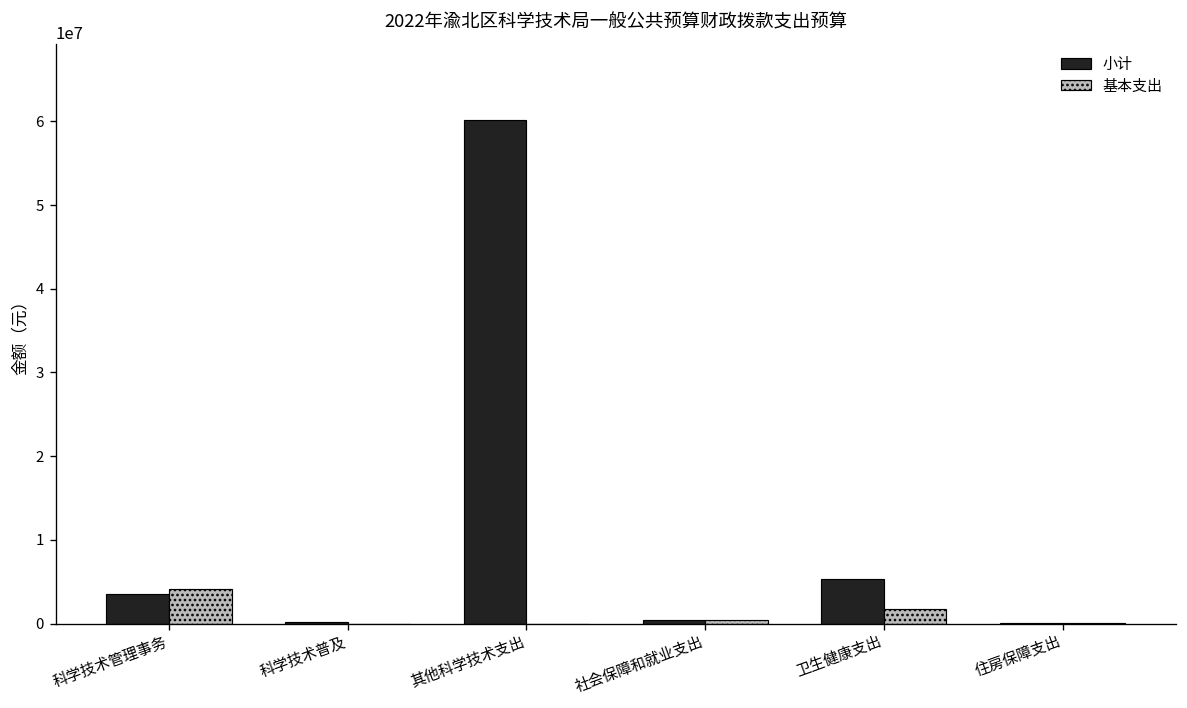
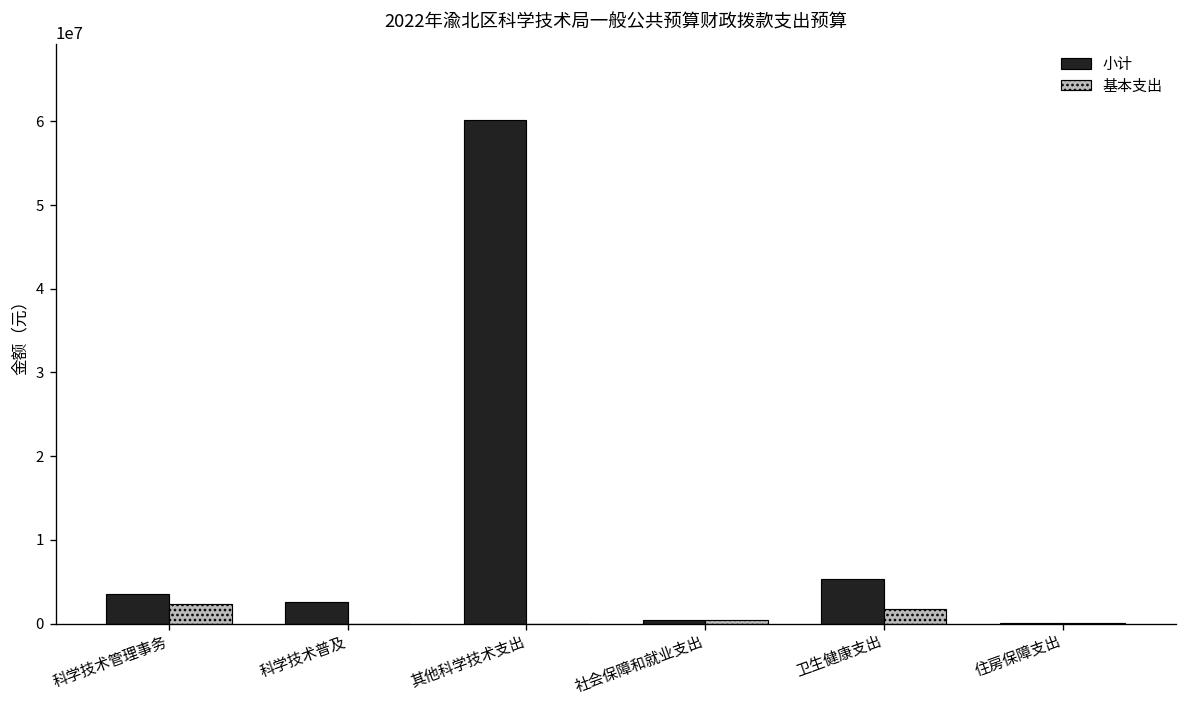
基本支出, 科学技术管理事务: 4000000 -> 2000000
小计, 科学技术普及: 0 -> 3000000
